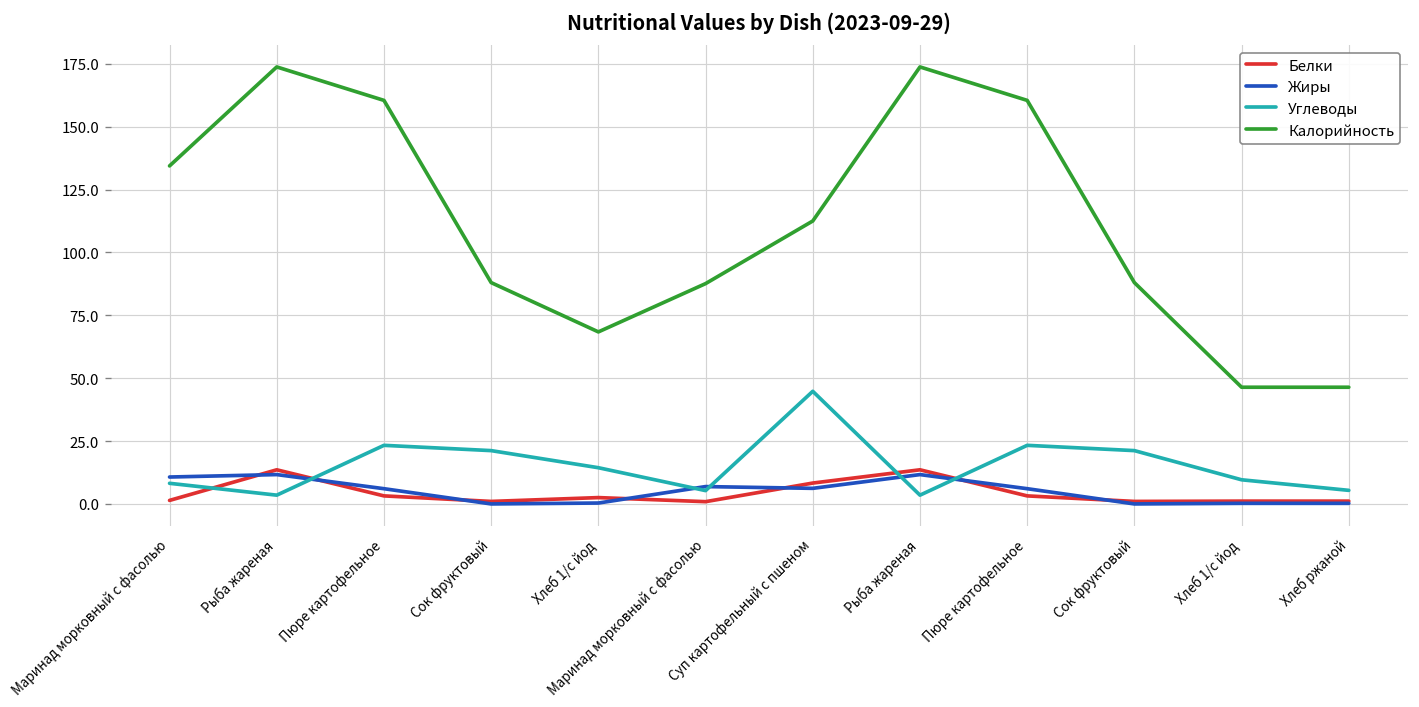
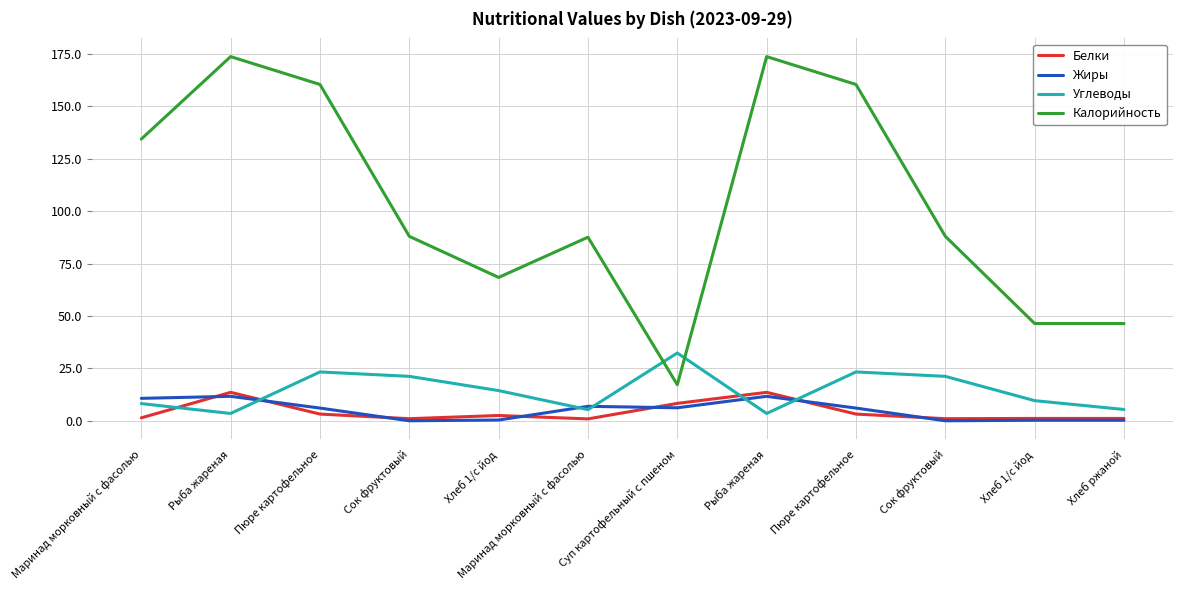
Углеводы, Суп картофельный с пшеном: 45 -> 32
Калорийность, Суп картофельный с пшеном: 113 -> 17
